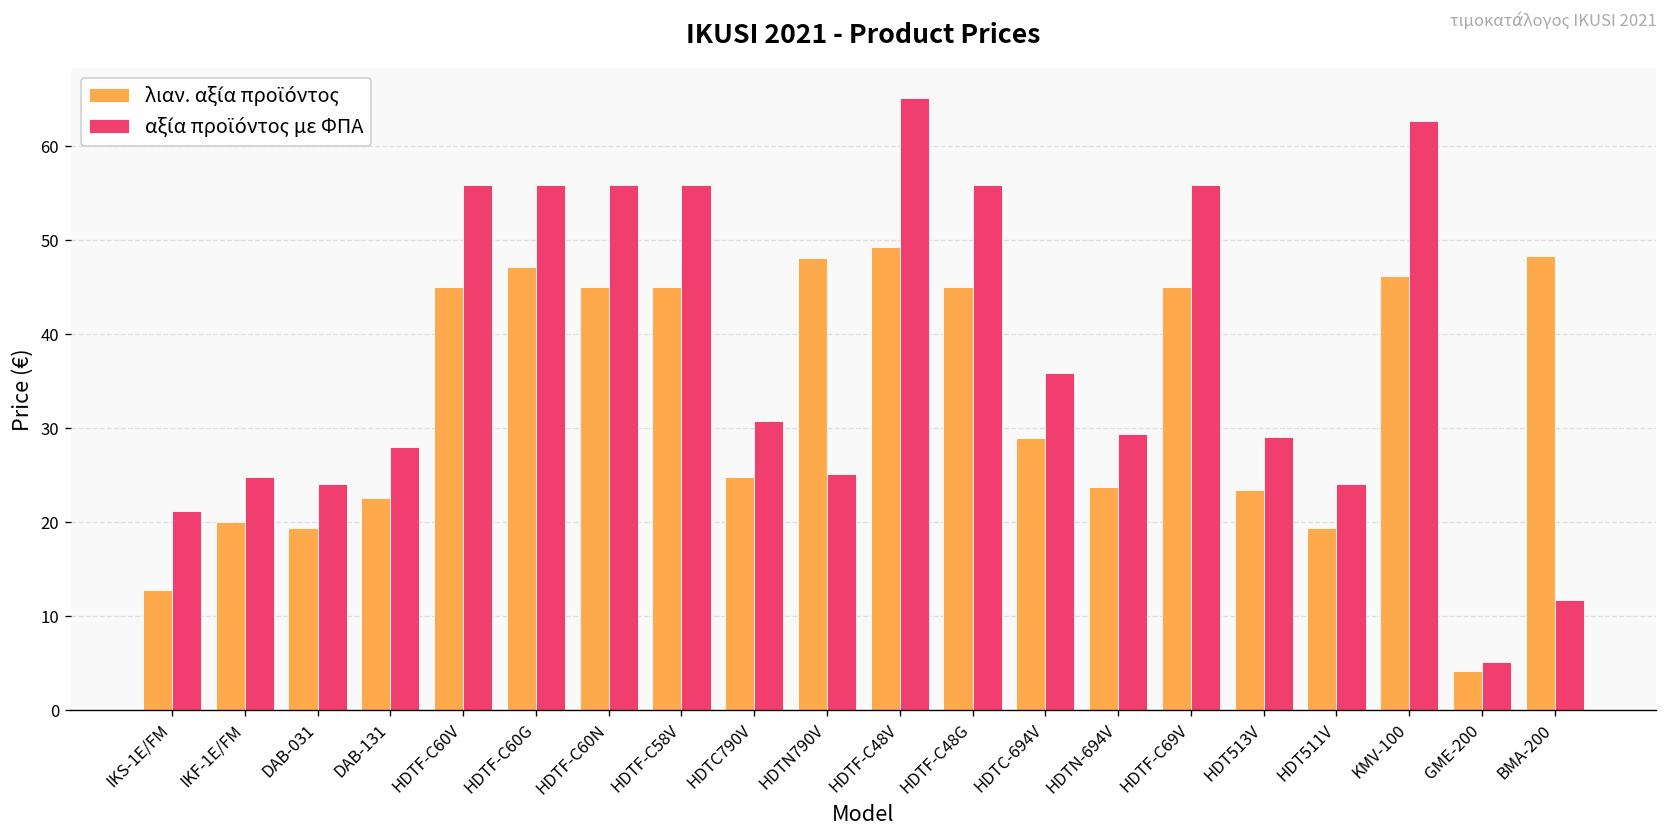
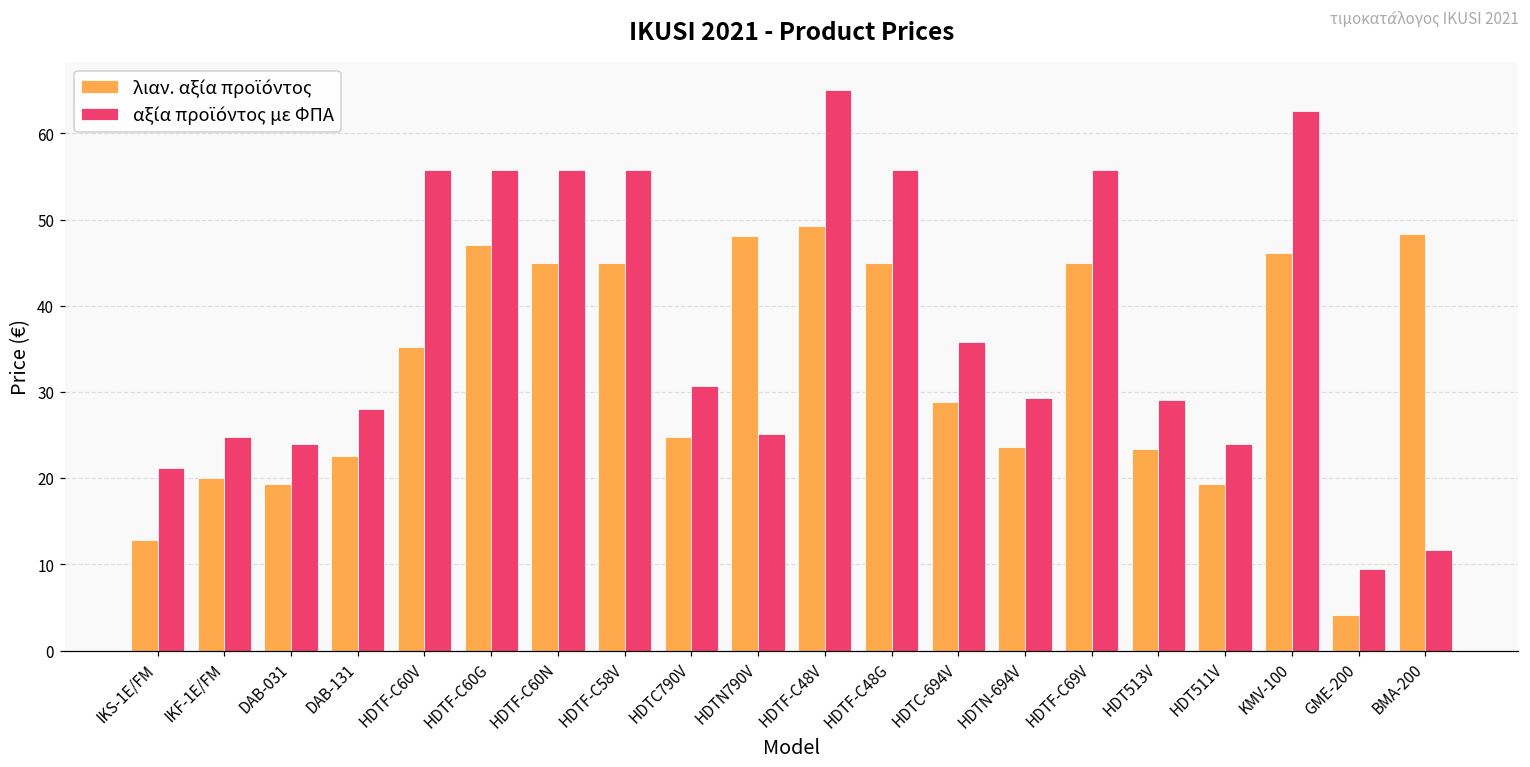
λιαν. αξία προϊόντος, HDTF-C60V: 45 -> 35
αξία προϊόντος με ΦΠΑ, GME-200: 5 -> 9
